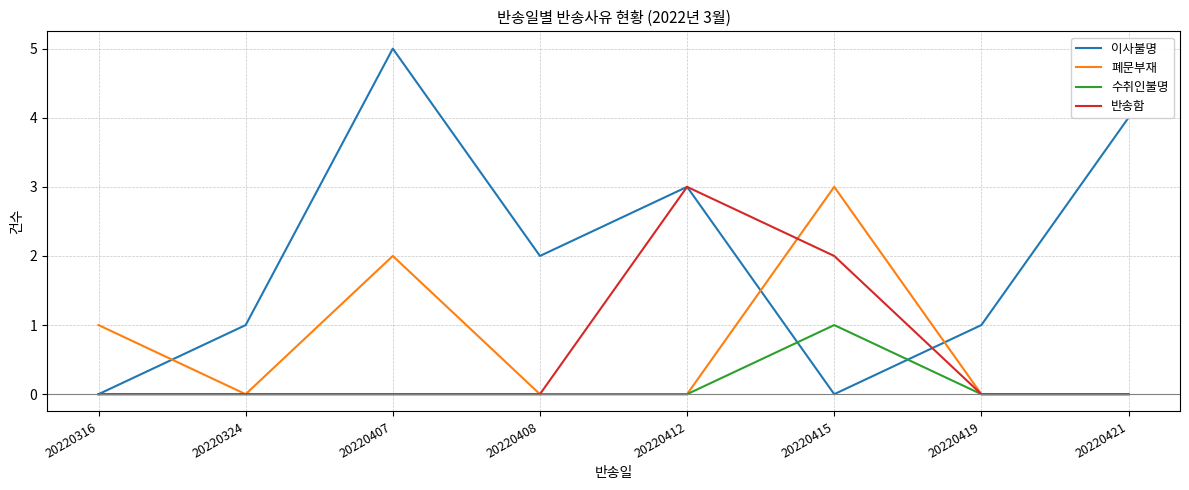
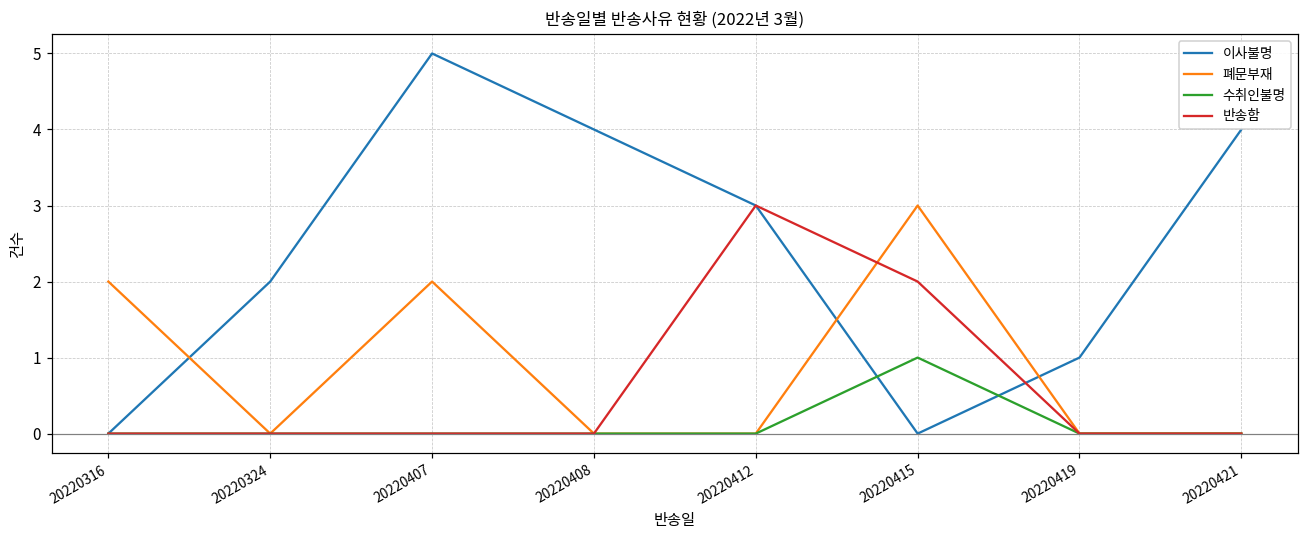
폐문부재, 20220316: 1 -> 2
이사불명, 20220324: 1 -> 2
이사불명, 20220408: 2 -> 4
